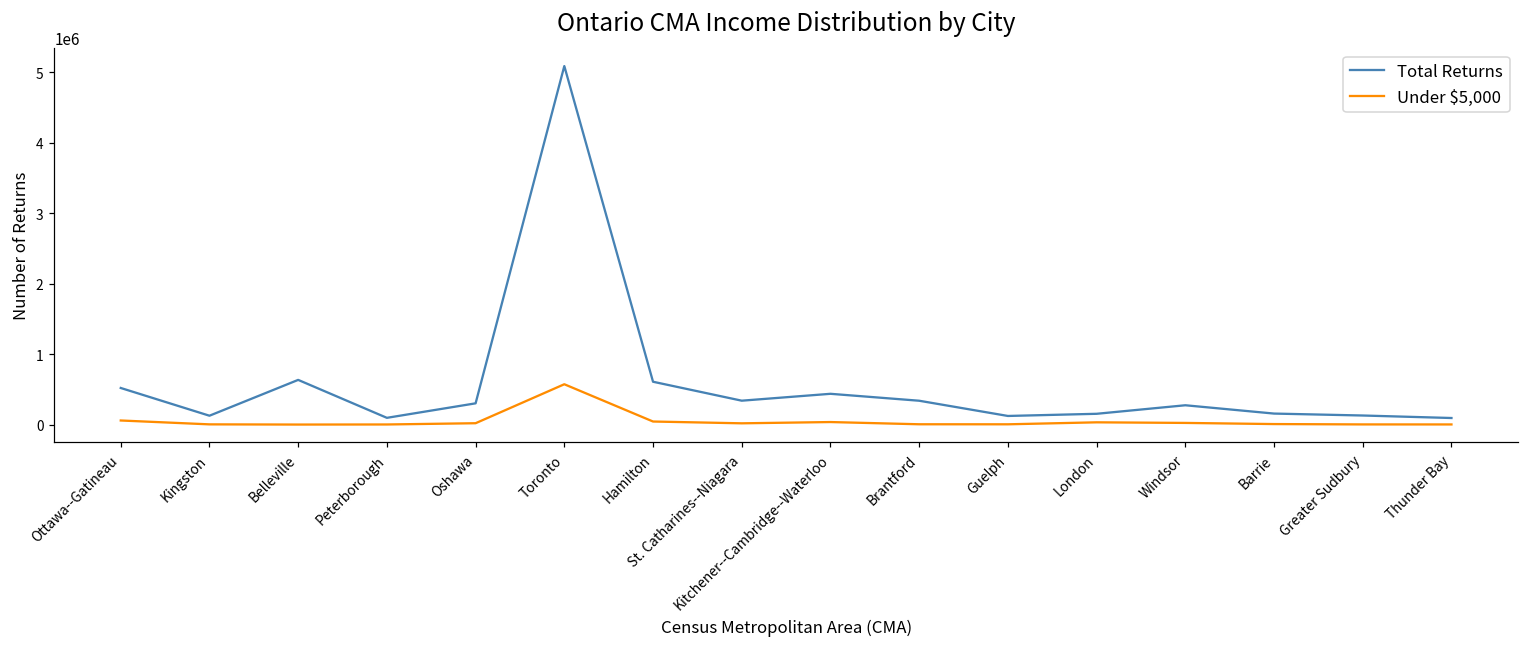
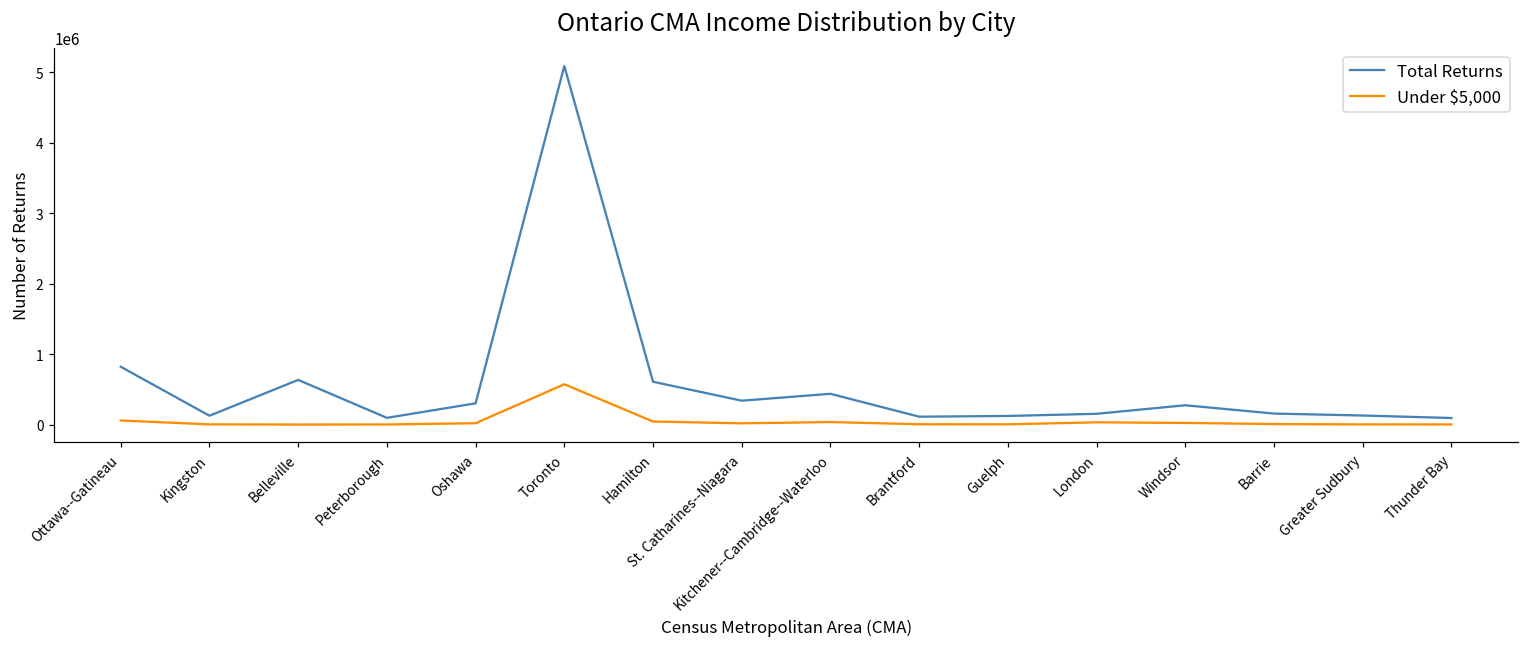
Total Returns, Ottawa--Gatineau: 500000 -> 800000
Total Returns, Brantford: 300000 -> 100000
